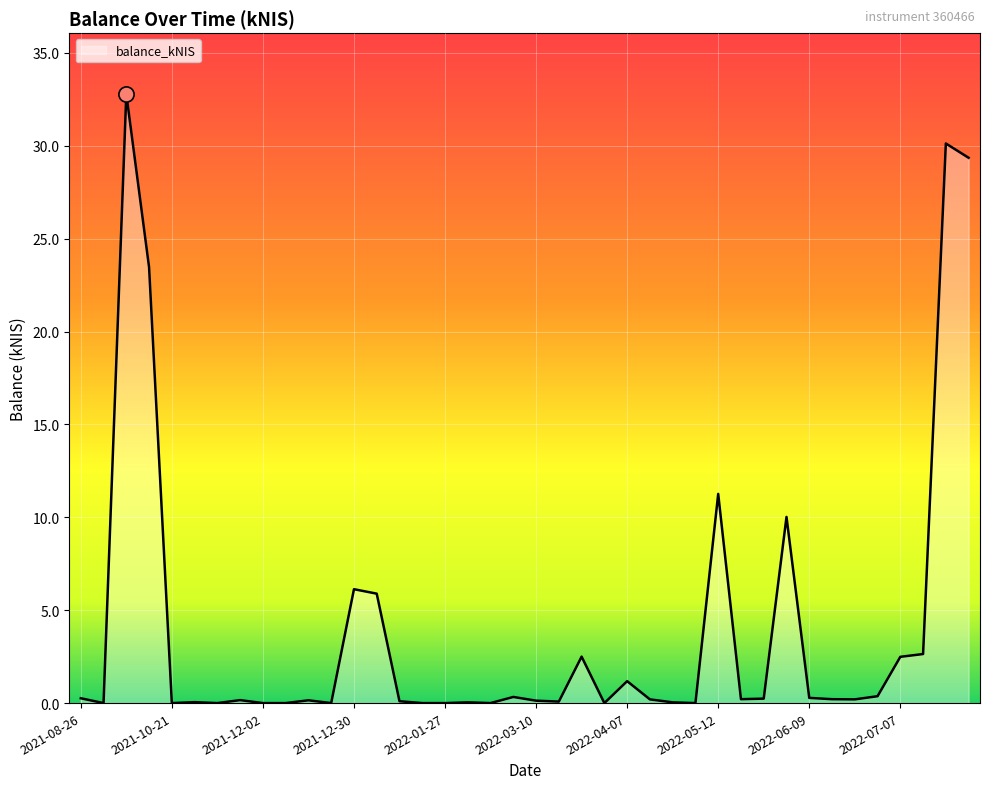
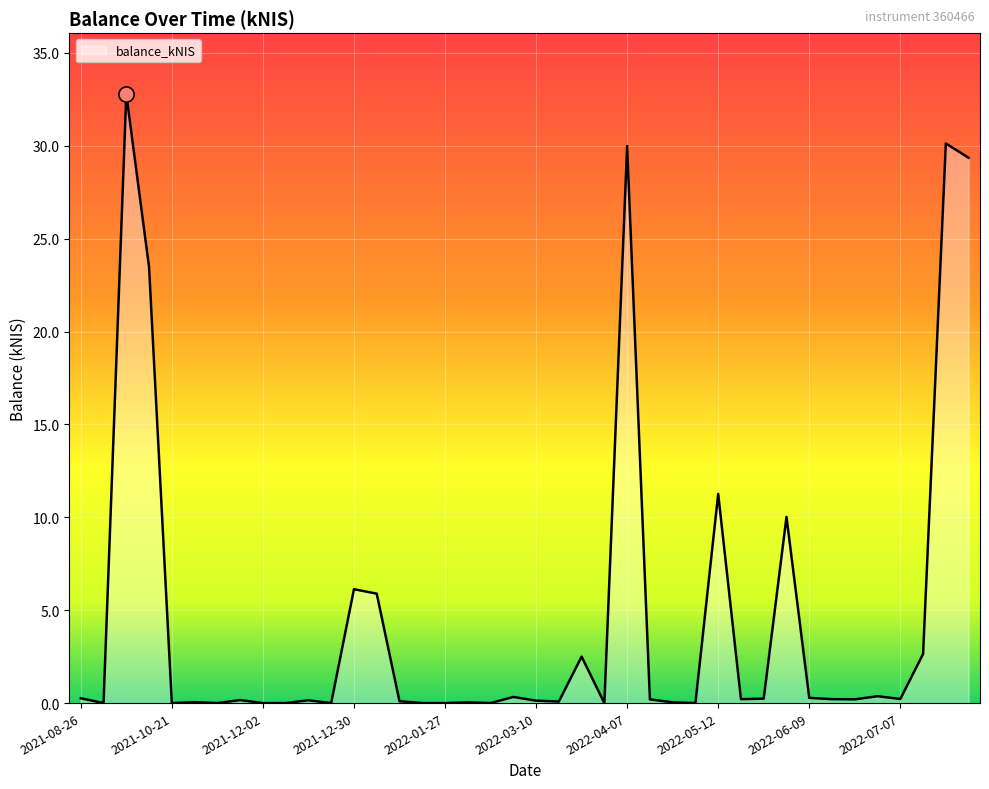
balance_kNIS, 2022-04-07: 1.2 -> 30.0
balance_kNIS, 2022-07-07: 2.5 -> 0.2
